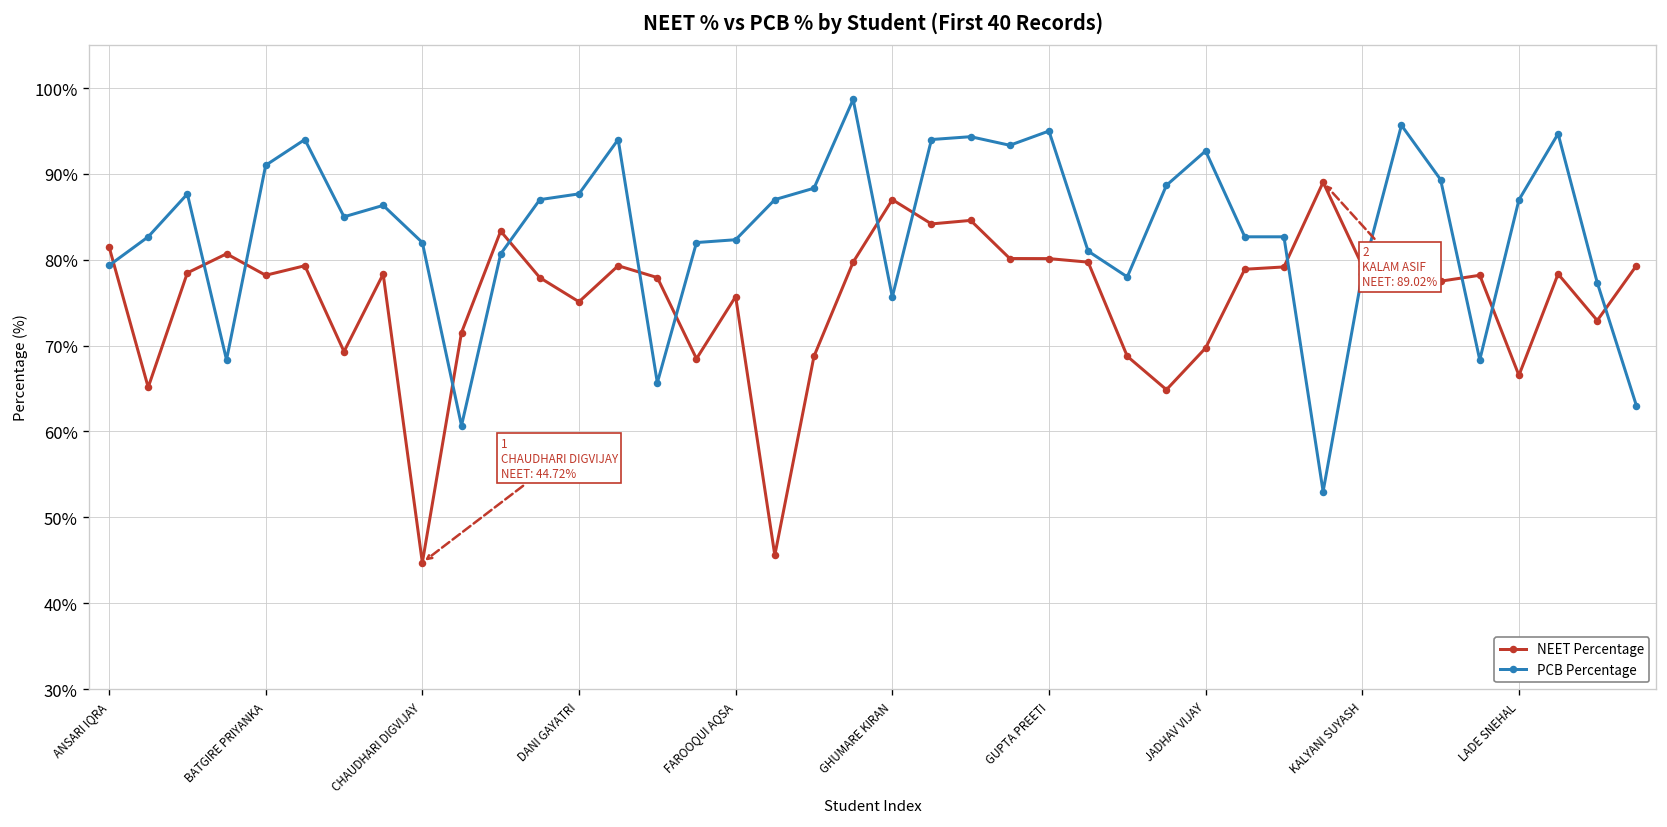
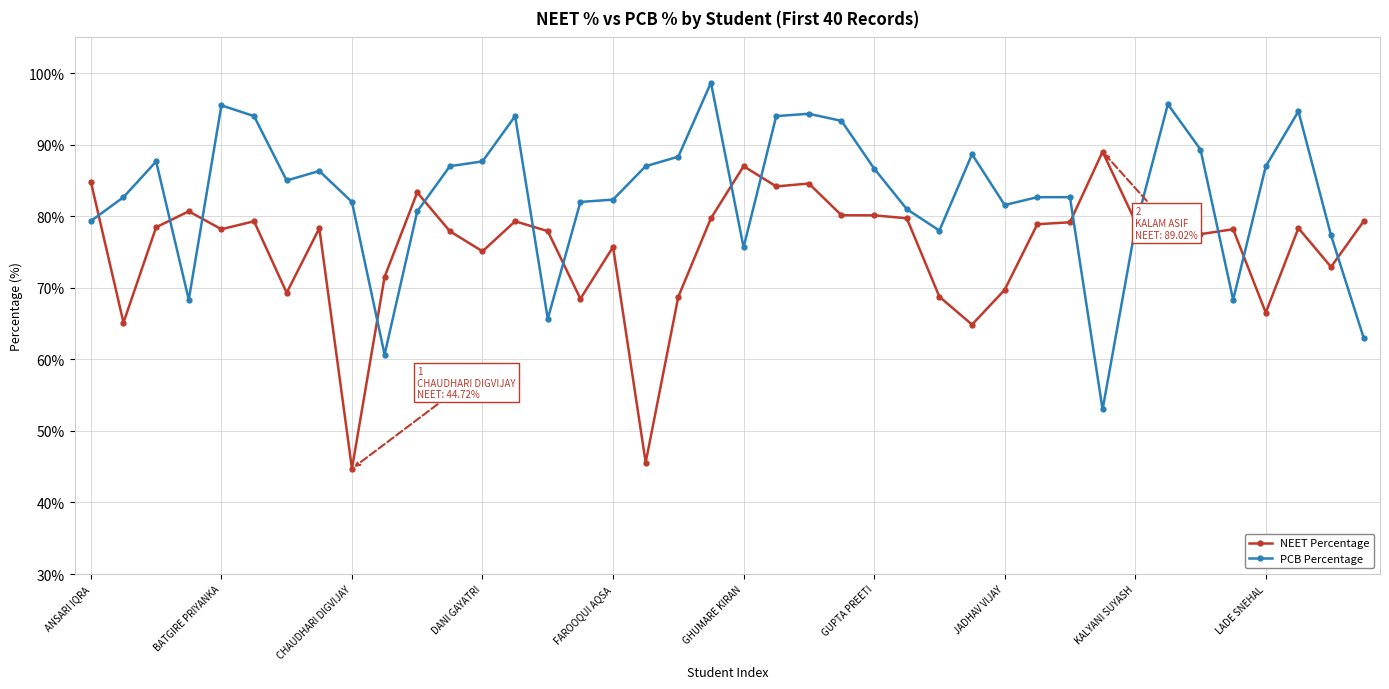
NEET Percentage, ANSARI IQRA: 82% -> 85%
PCB Percentage, BATGIRE PRIYANKA: 91% -> 96%
PCB Percentage, GUPTA PREETI: 95% -> 87%
PCB Percentage, JADHAV VIJAY: 93% -> 82%
